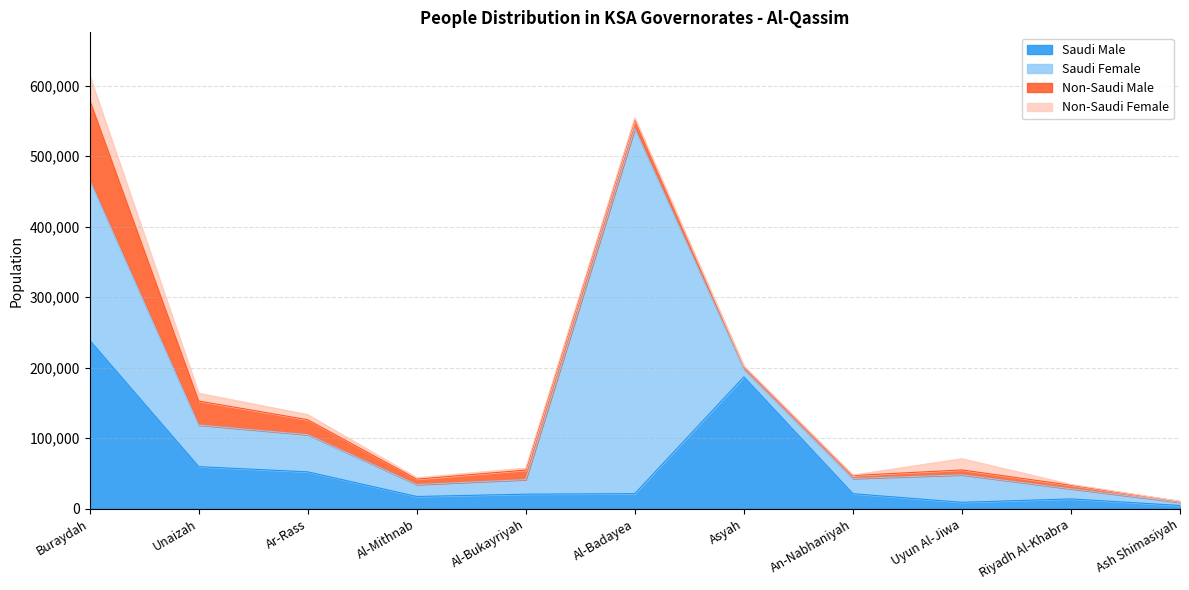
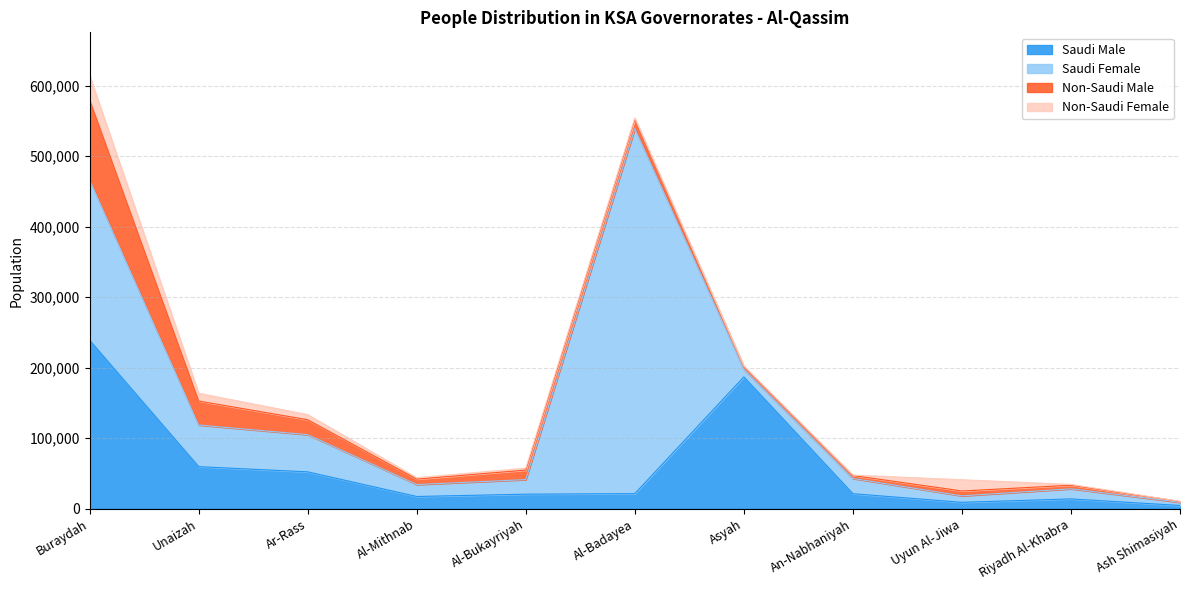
Saudi Female, Uyun Al-Jiwa: 40,000 -> 10,000
